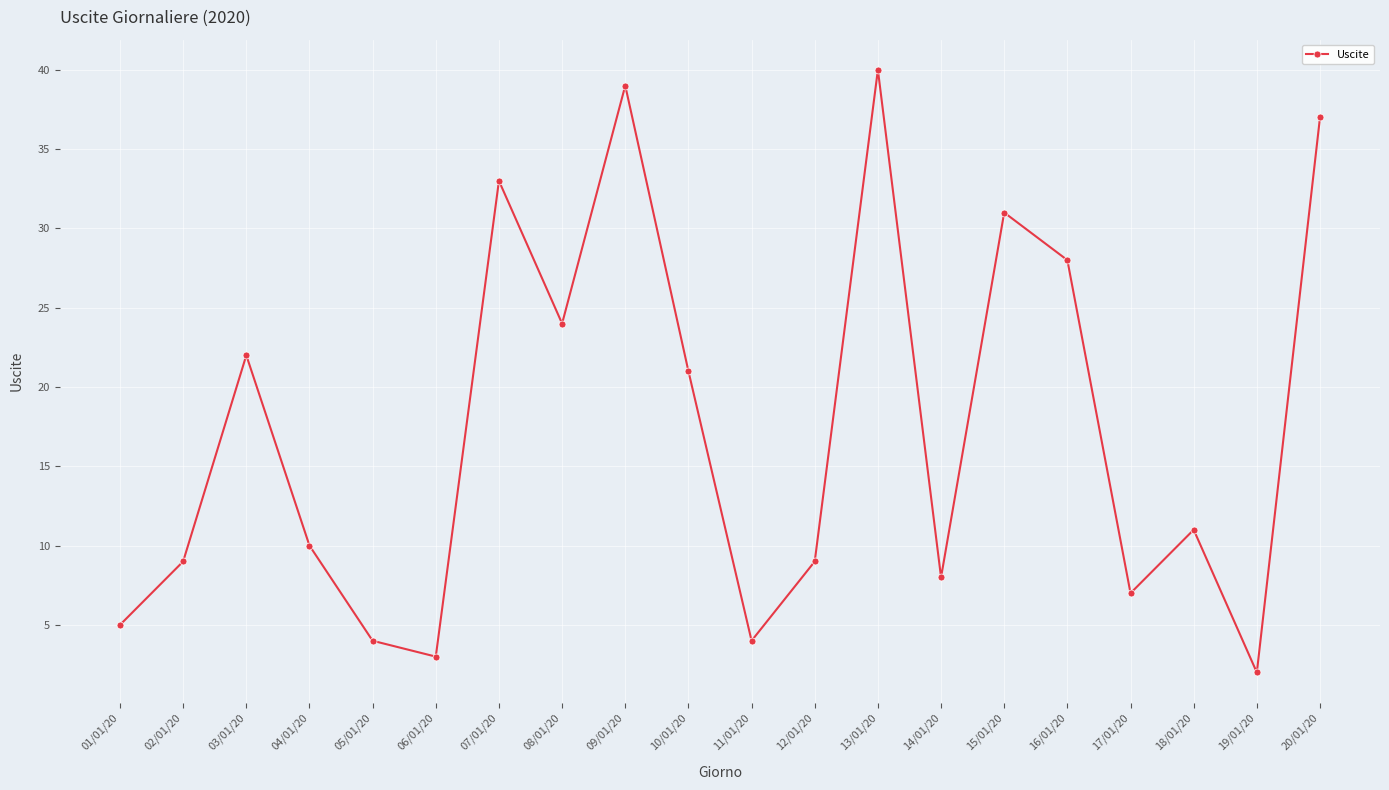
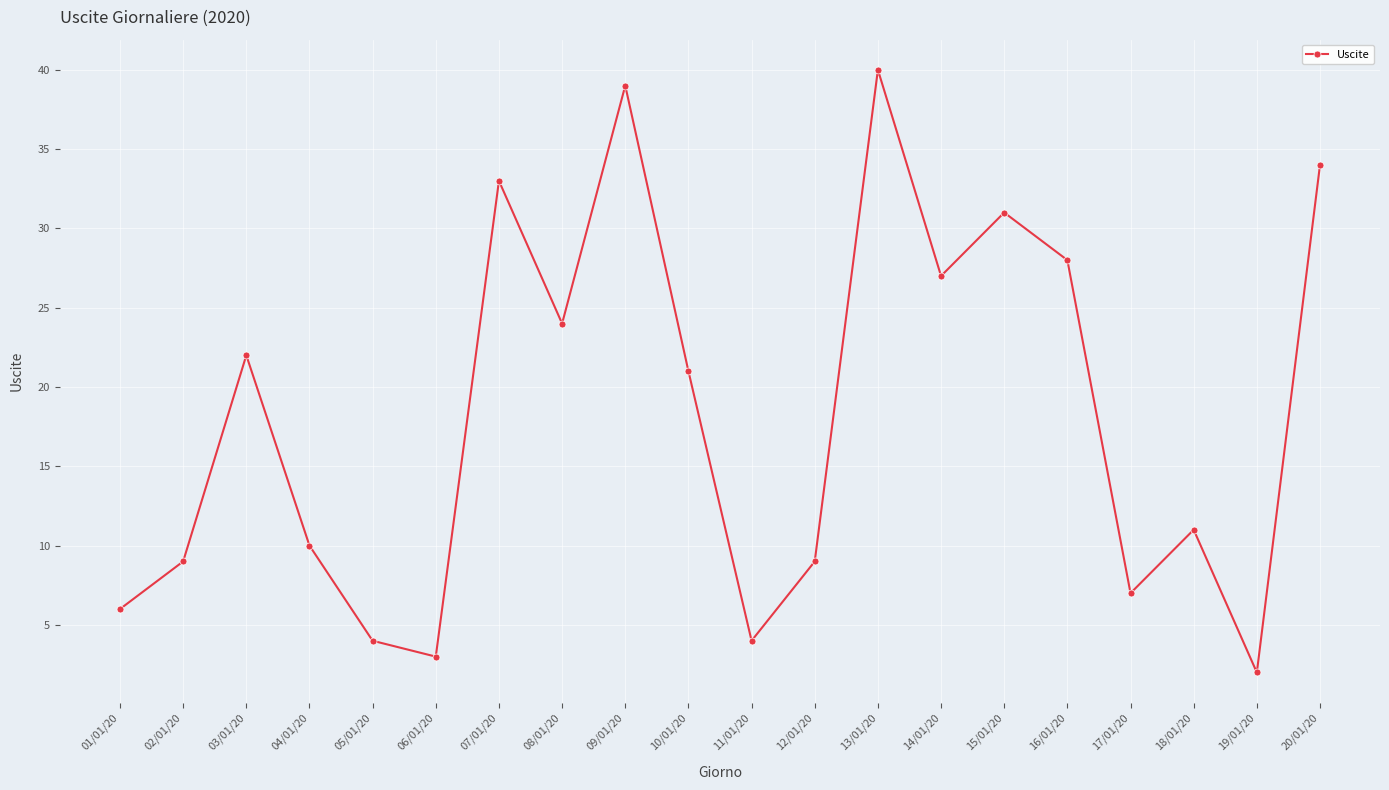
01/01/20: 5 -> 6
14/01/20: 8 -> 27
20/01/20: 37 -> 34
